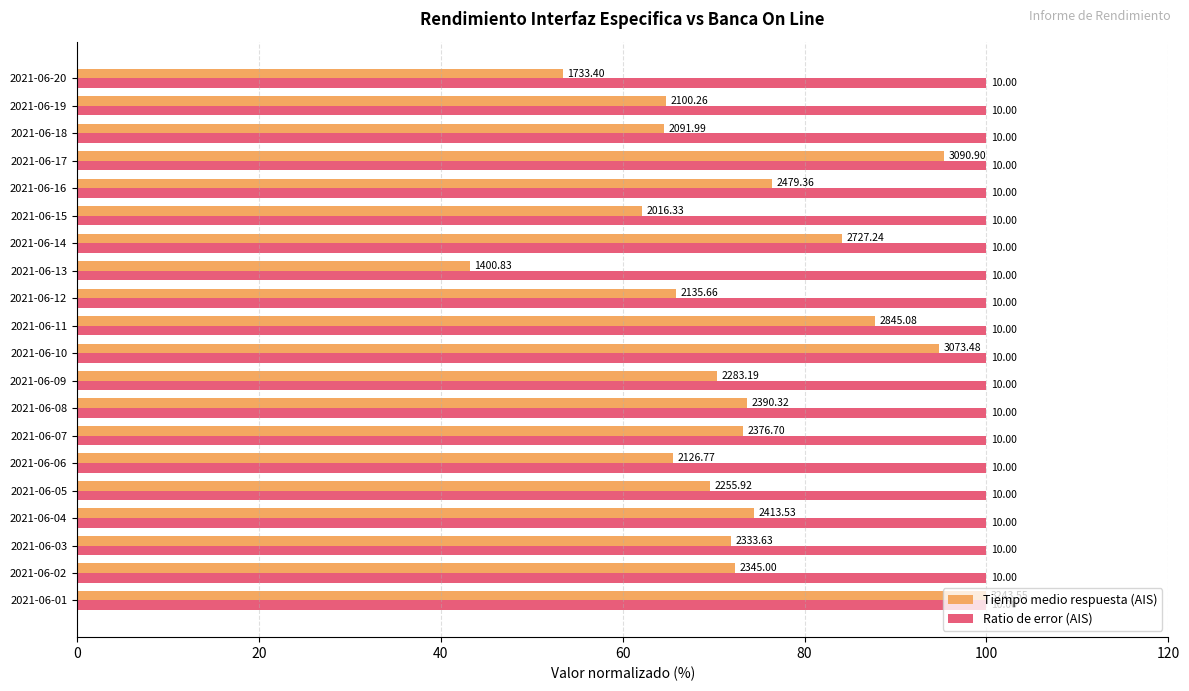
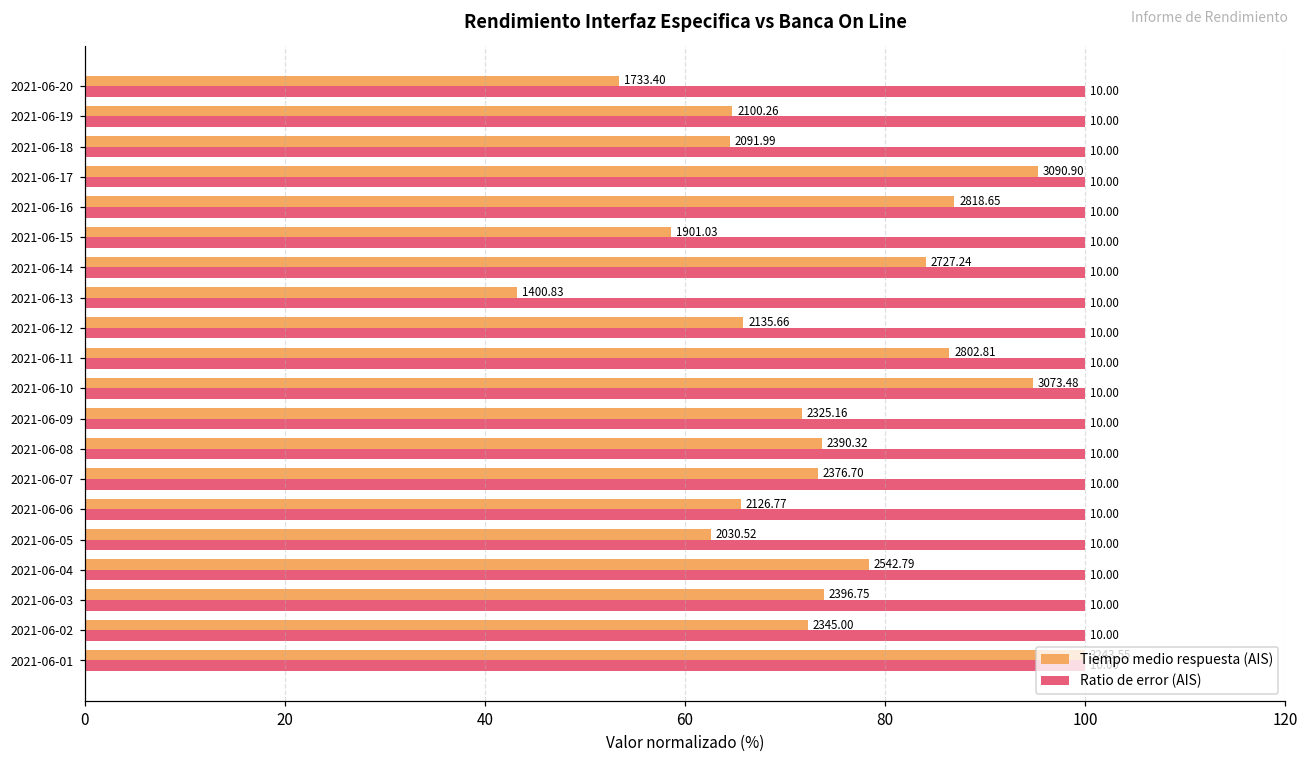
Tiempo medio respuesta (AIS), 2021-06-16: 2479.36 -> 2818.65
Tiempo medio respuesta (AIS), 2021-06-15: 2016.33 -> 1901.03
Tiempo medio respuesta (AIS), 2021-06-11: 2845.08 -> 2802.81
Tiempo medio respuesta (AIS), 2021-06-09: 2283.19 -> 2325.16
Tiempo medio respuesta (AIS), 2021-06-05: 2255.92 -> 2030.52
Tiempo medio respuesta (AIS), 2021-06-04: 2413.53 -> 2542.79
Tiempo medio respuesta (AIS), 2021-06-03: 2333.63 -> 2396.75
